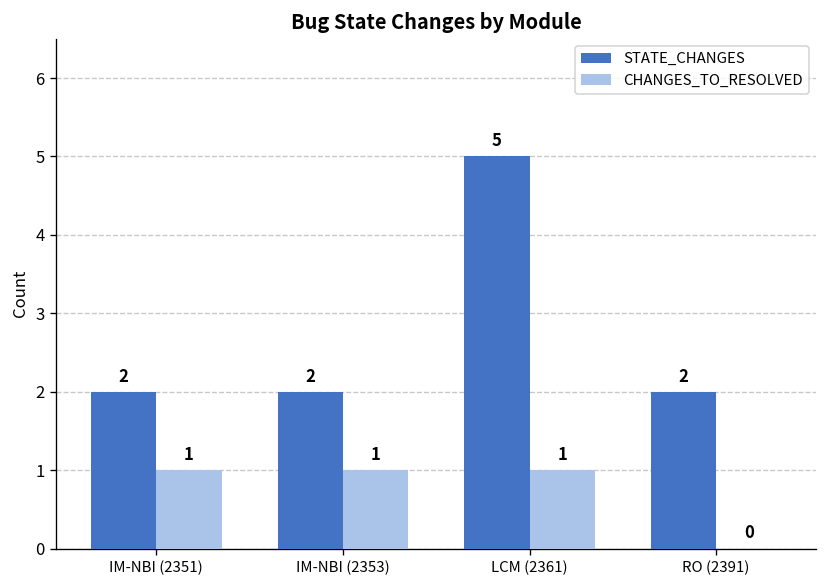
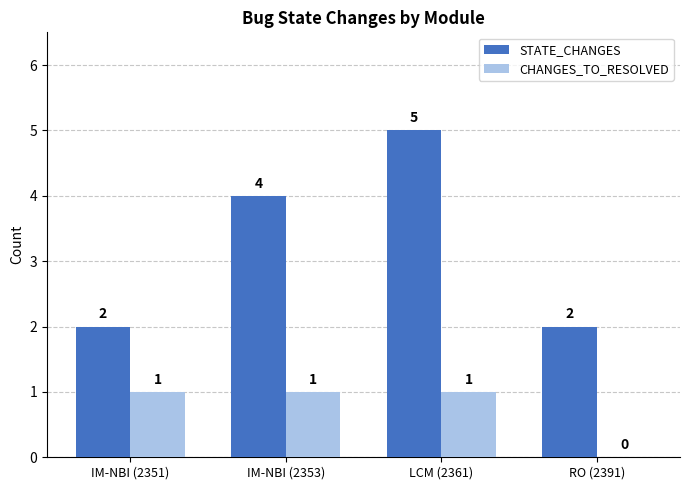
STATE_CHANGES, IM-NBI (2353): 2 -> 4
